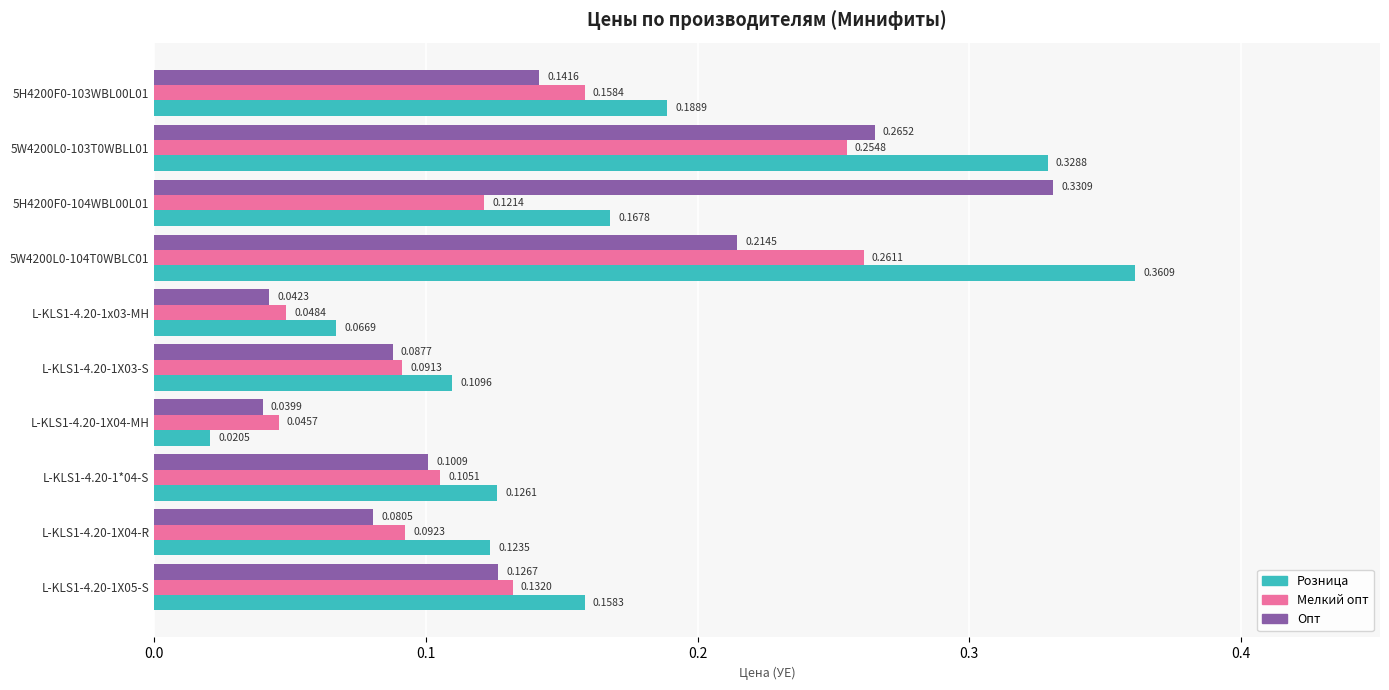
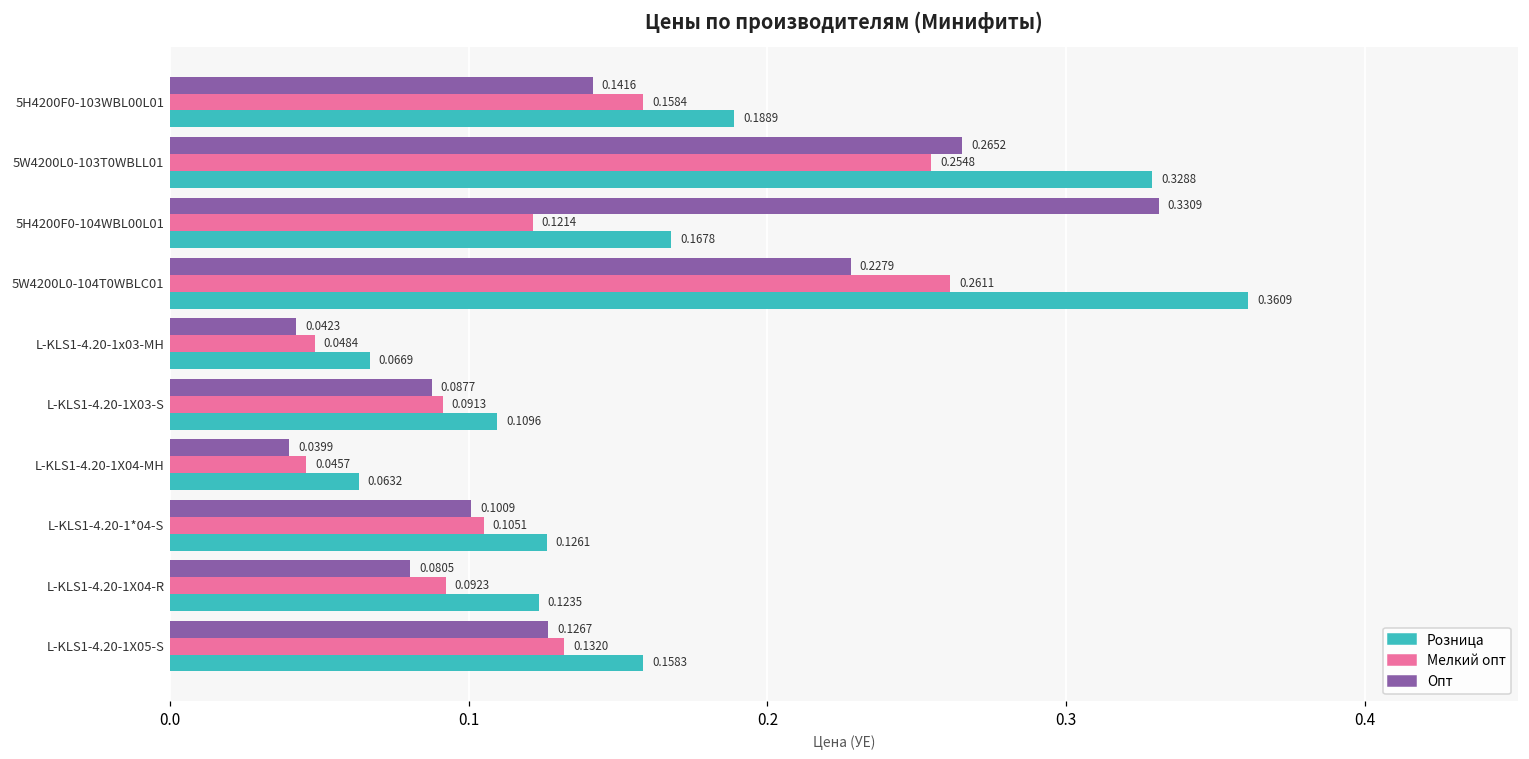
Опт, 5W4200L0-104T0WBLC01: 0.2145 -> 0.2279
Розница, L-KLS1-4.20-1X04-MH: 0.0205 -> 0.0632
